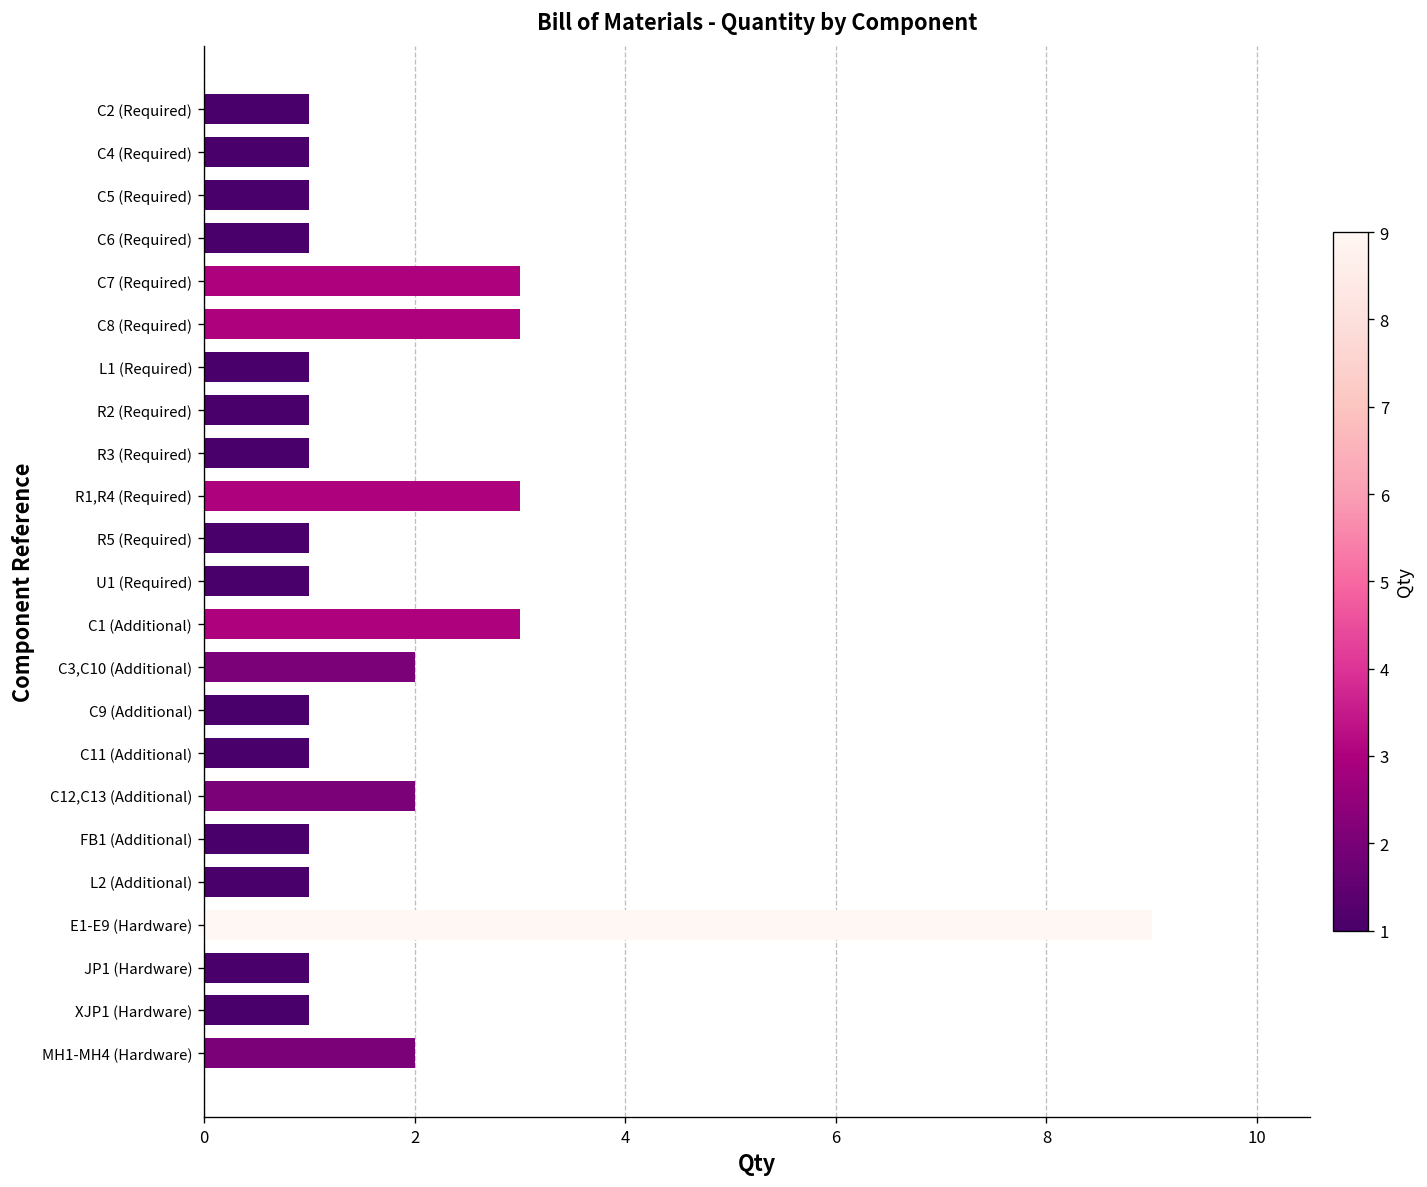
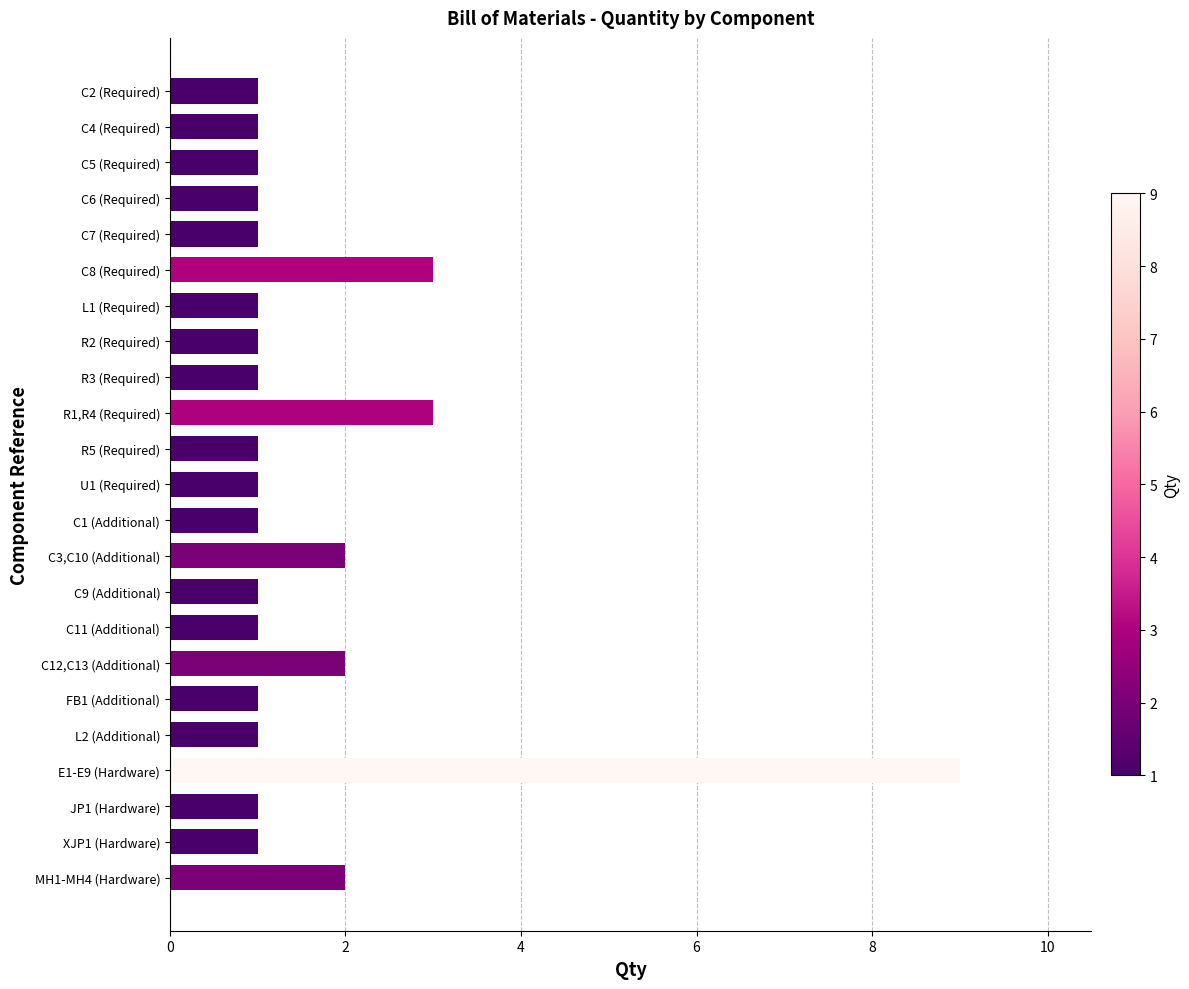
C7 (Required): 3 -> 1
C1 (Additional): 3 -> 1
